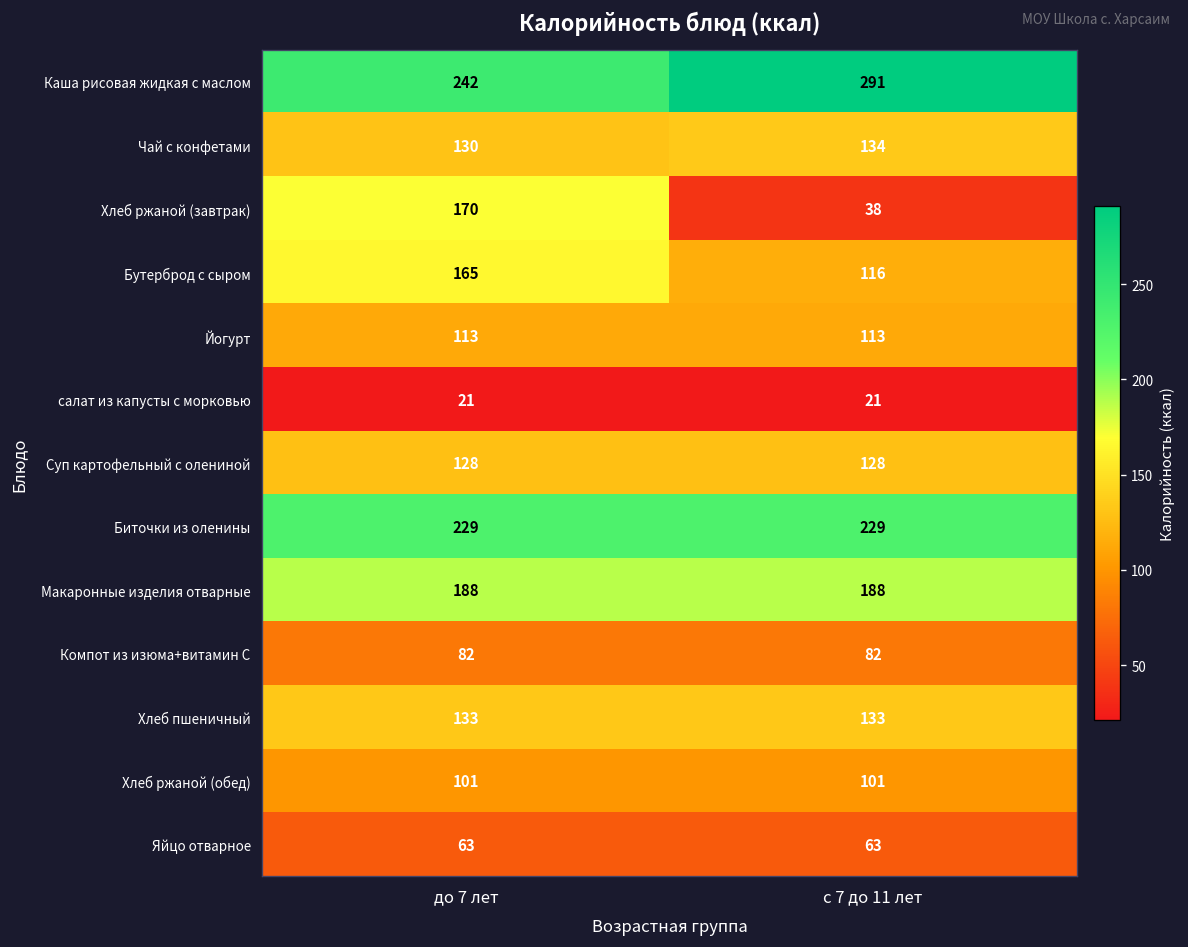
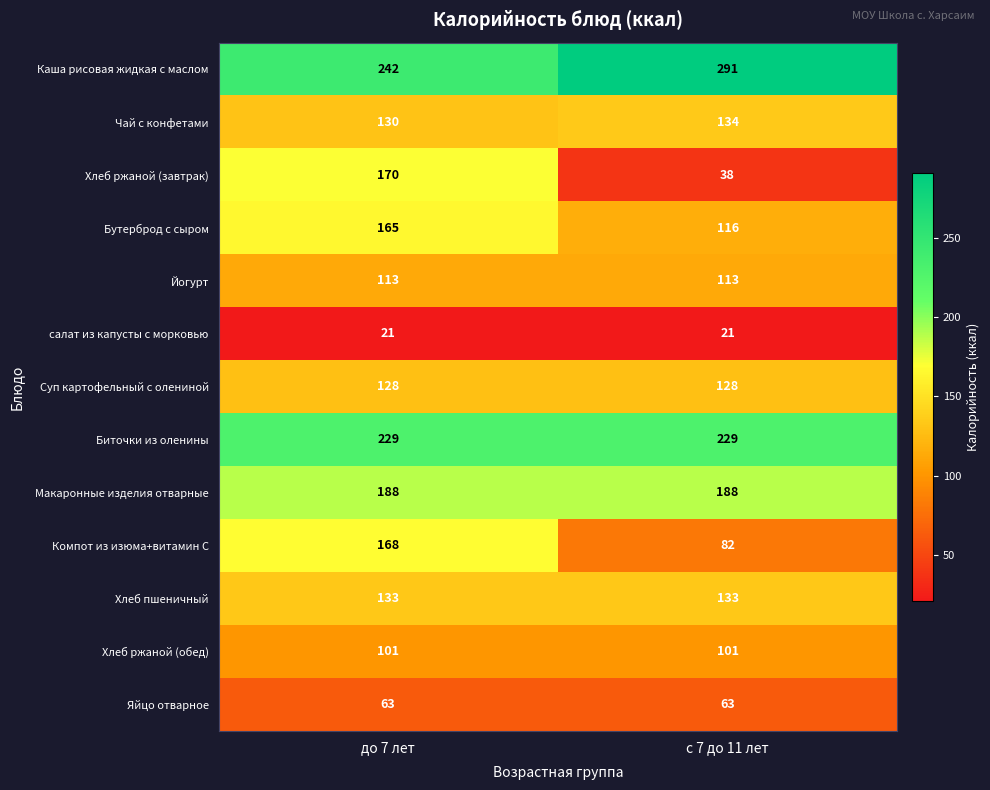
Компот из изюма+витамин С, до 7 лет: 82 -> 168
